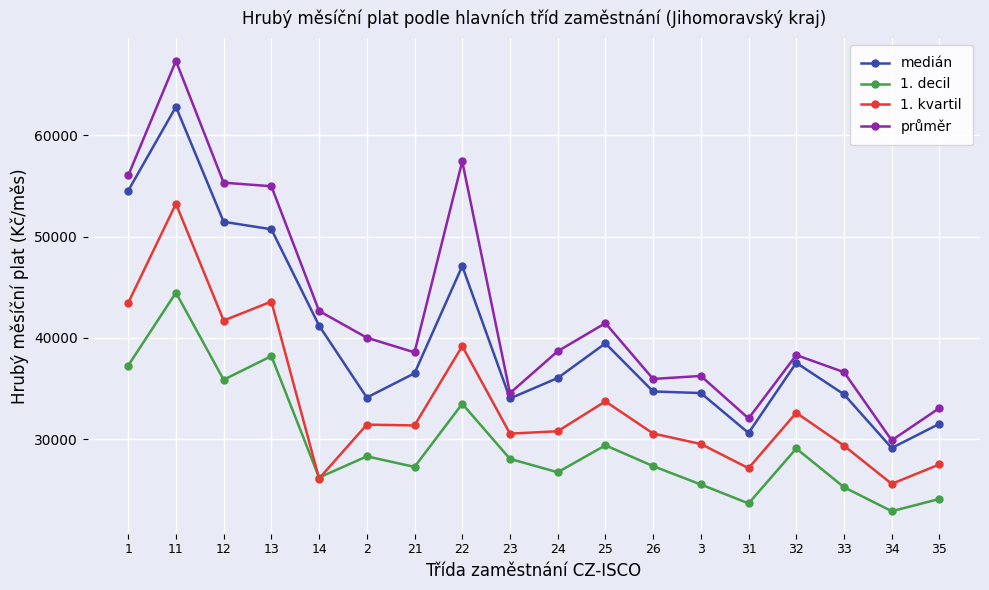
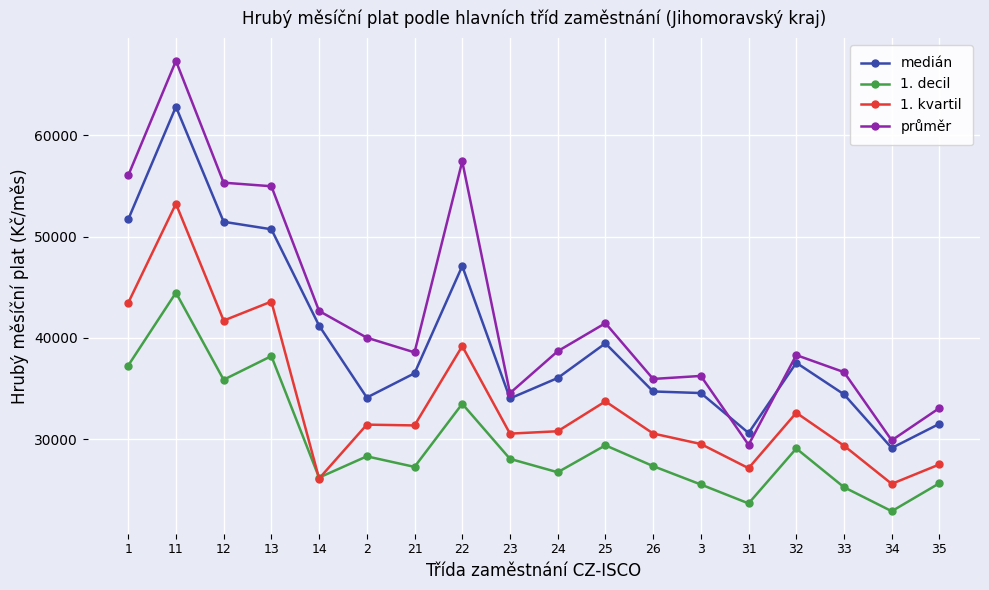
medián, 1: 54500 -> 51700
průměr, 31: 32100 -> 29500
1. decil, 35: 24100 -> 25700
